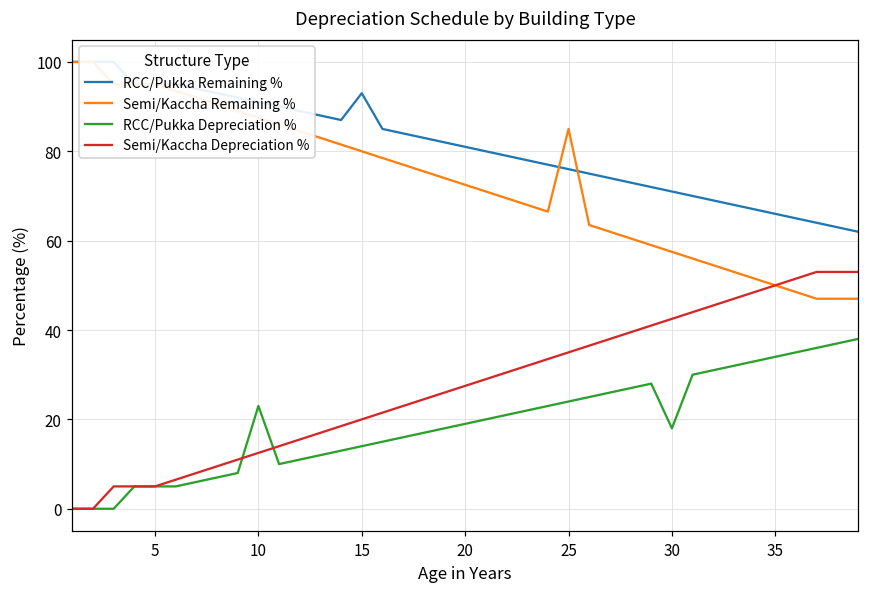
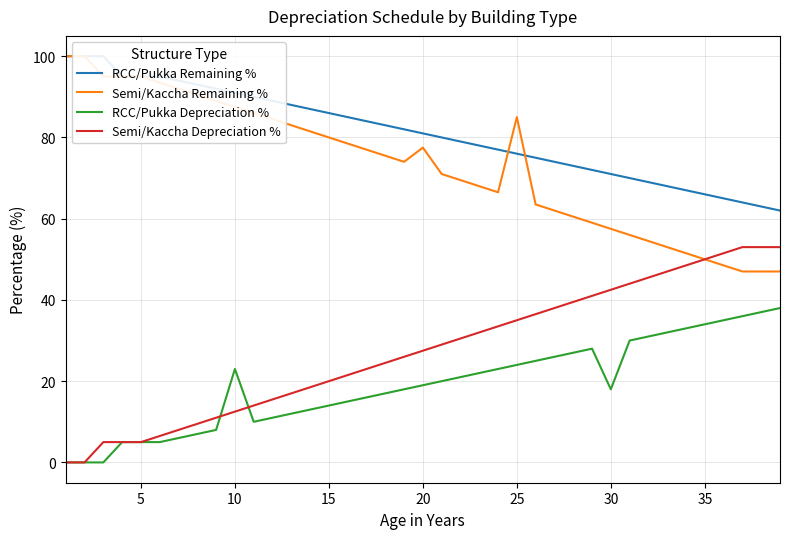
RCC/Pukka Remaining %, 15: 93 -> 86
Semi/Kaccha Remaining %, 20: 73 -> 78
